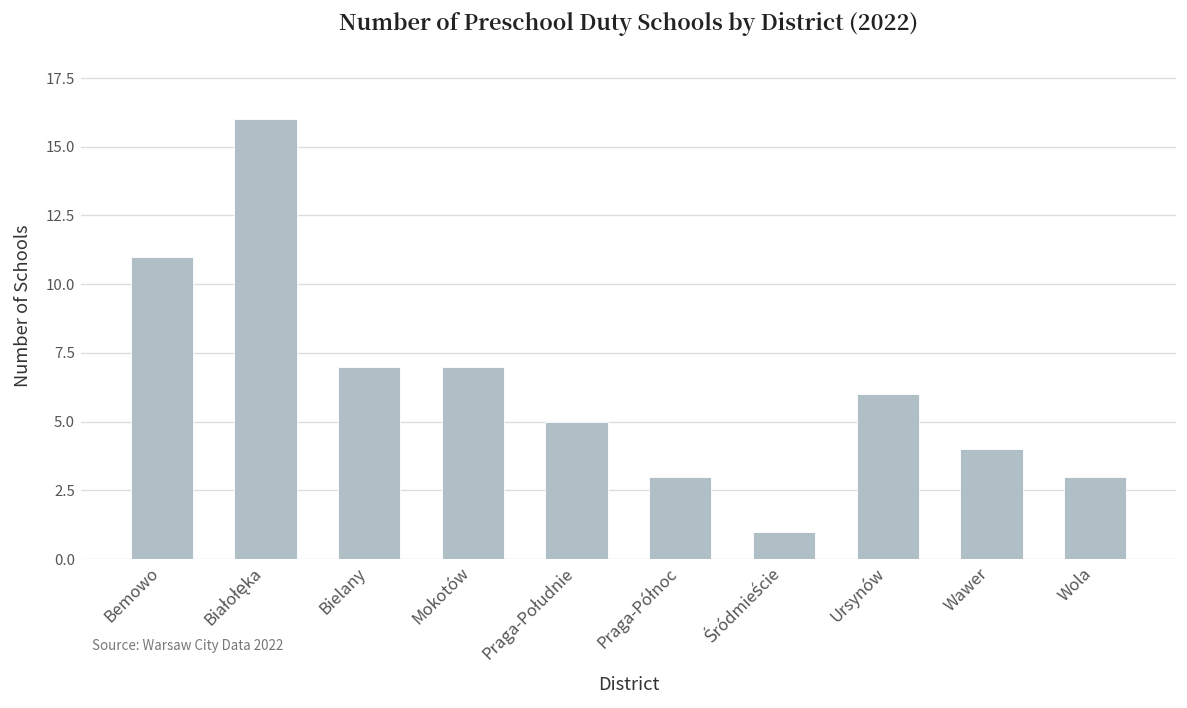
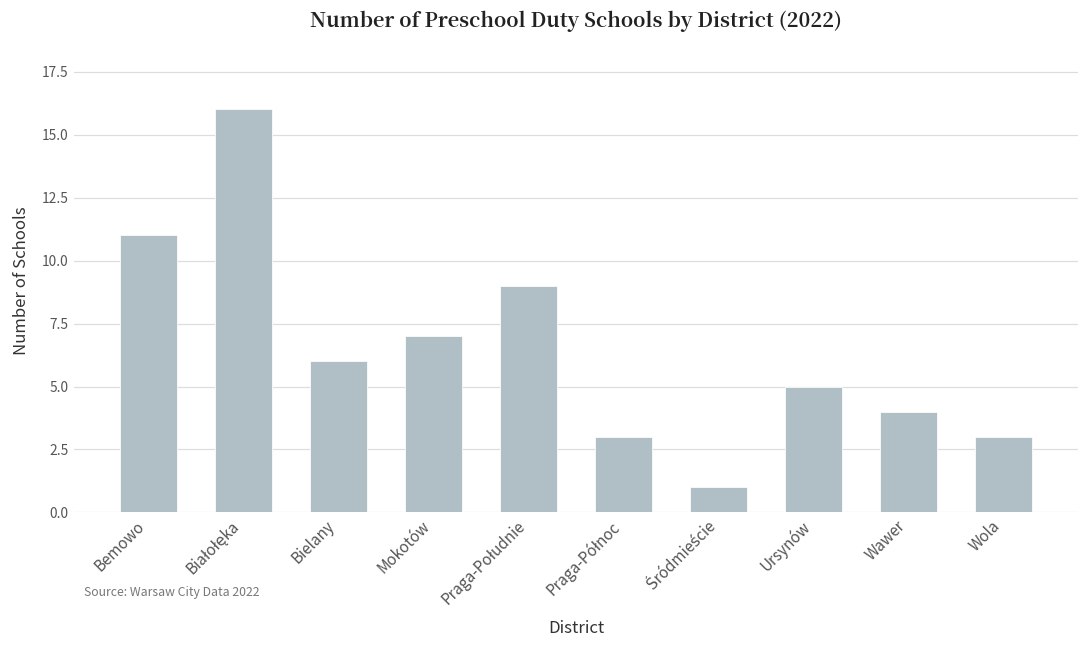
Bielany: 7 -> 6
Praga-Południe: 5 -> 9
Ursynów: 6 -> 5
